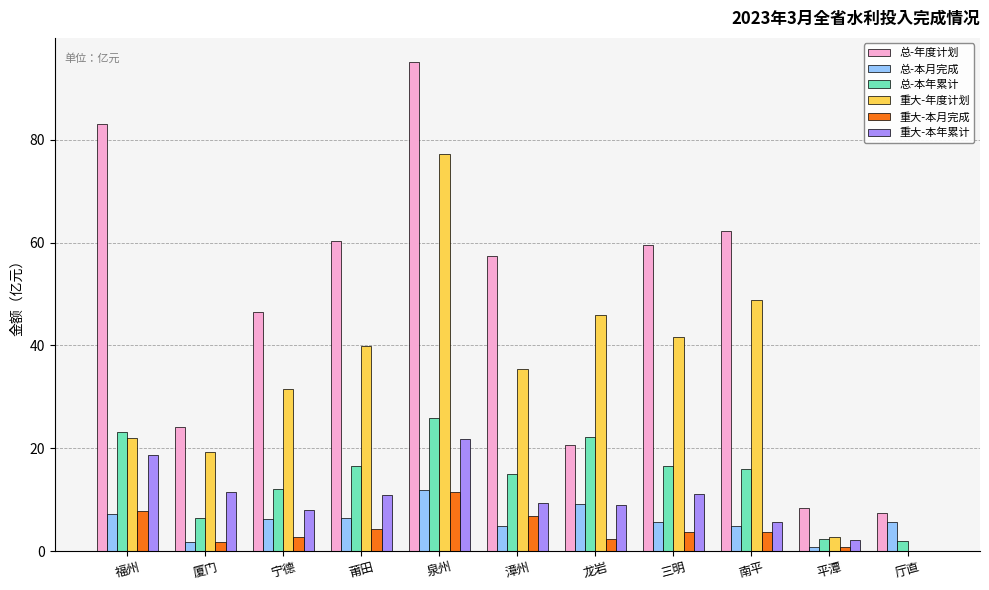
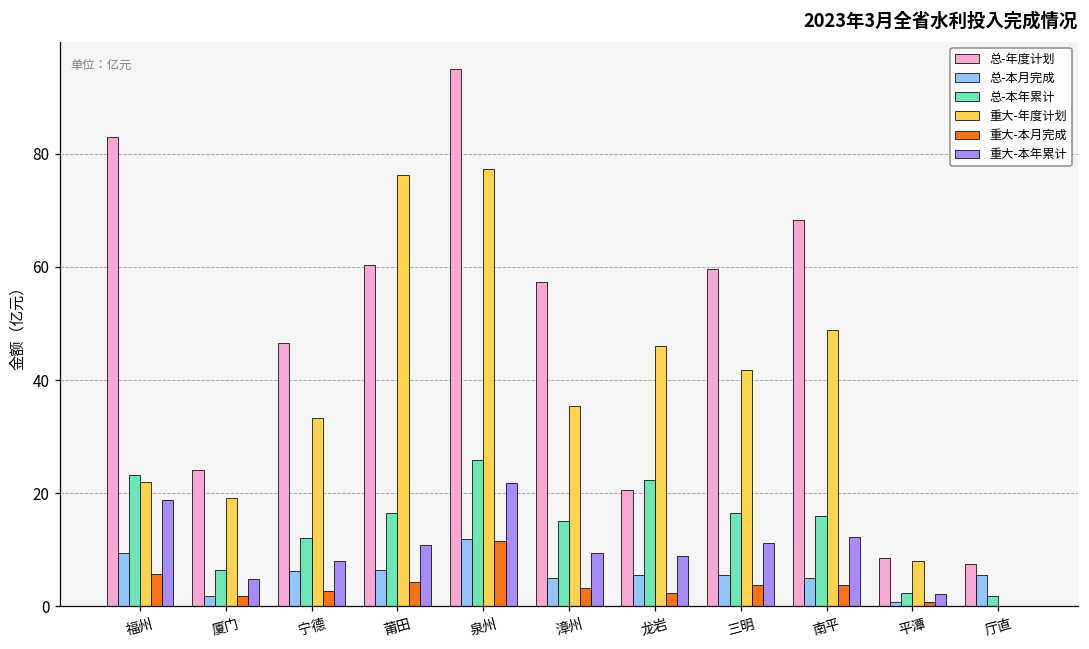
总-本月完成, 福州: 7 -> 9
重大-本月完成, 福州: 8 -> 6
重大-本年累计, 厦门: 12 -> 5
重大-年度计划, 宁德: 31 -> 33
重大-年度计划, 莆田: 40 -> 76
重大-本月完成, 漳州: 7 -> 3
总-本月完成, 龙岩: 9 -> 6
总-年度计划, 南平: 62 -> 68
重大-本年累计, 南平: 6 -> 12
重大-年度计划, 平潭: 3 -> 8
